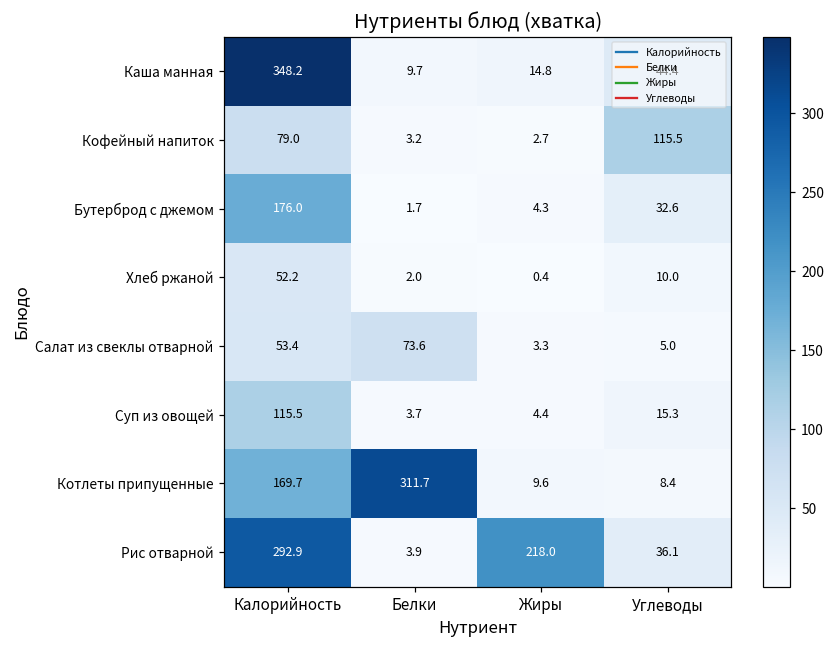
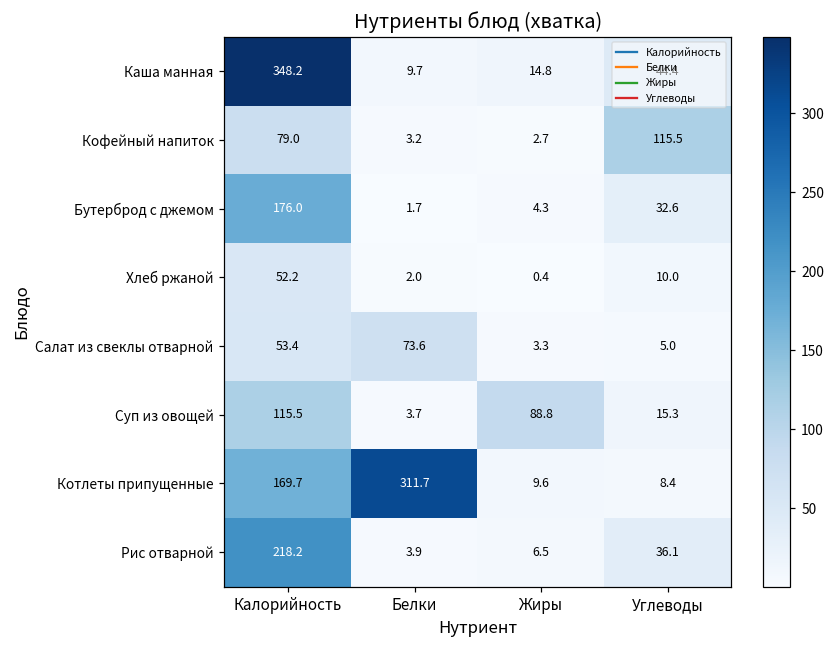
Суп из овощей, Жиры: 4.4 -> 88.8
Рис отварной, Калорийность: 292.9 -> 218.2
Рис отварной, Жиры: 218.0 -> 6.5
